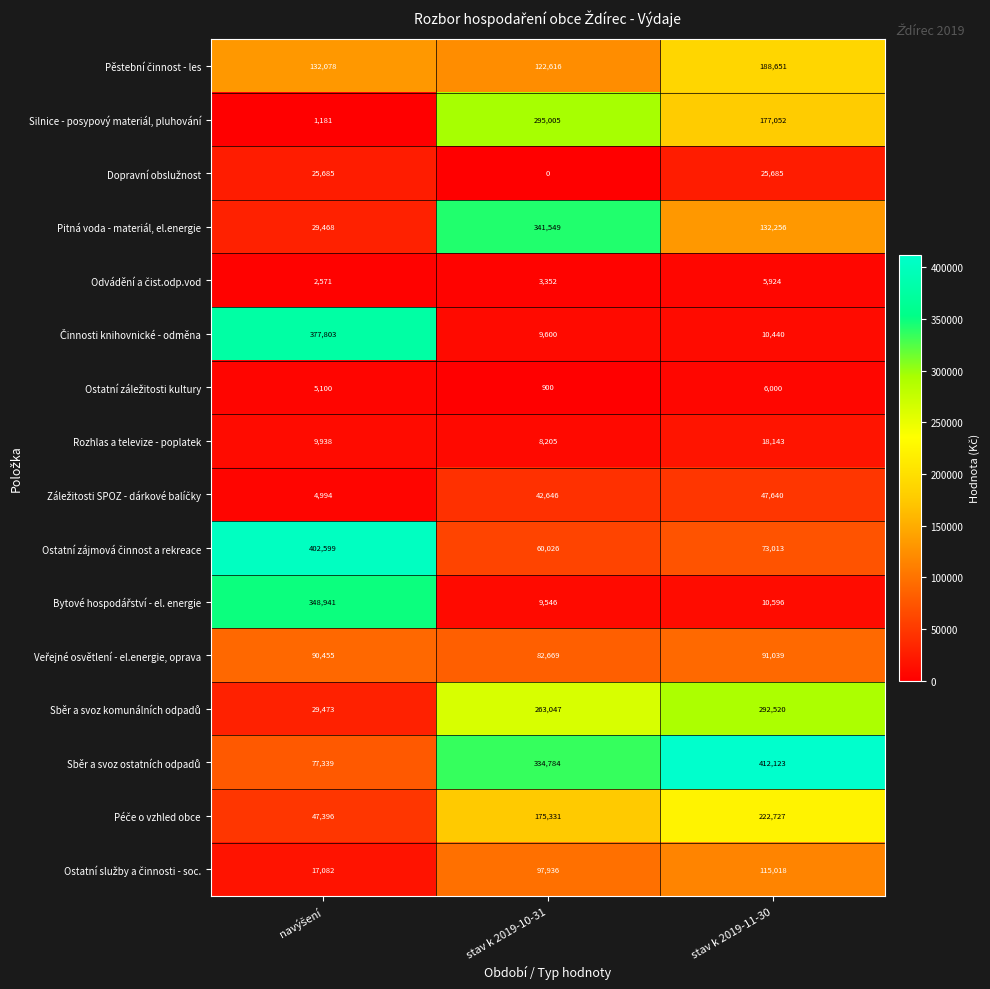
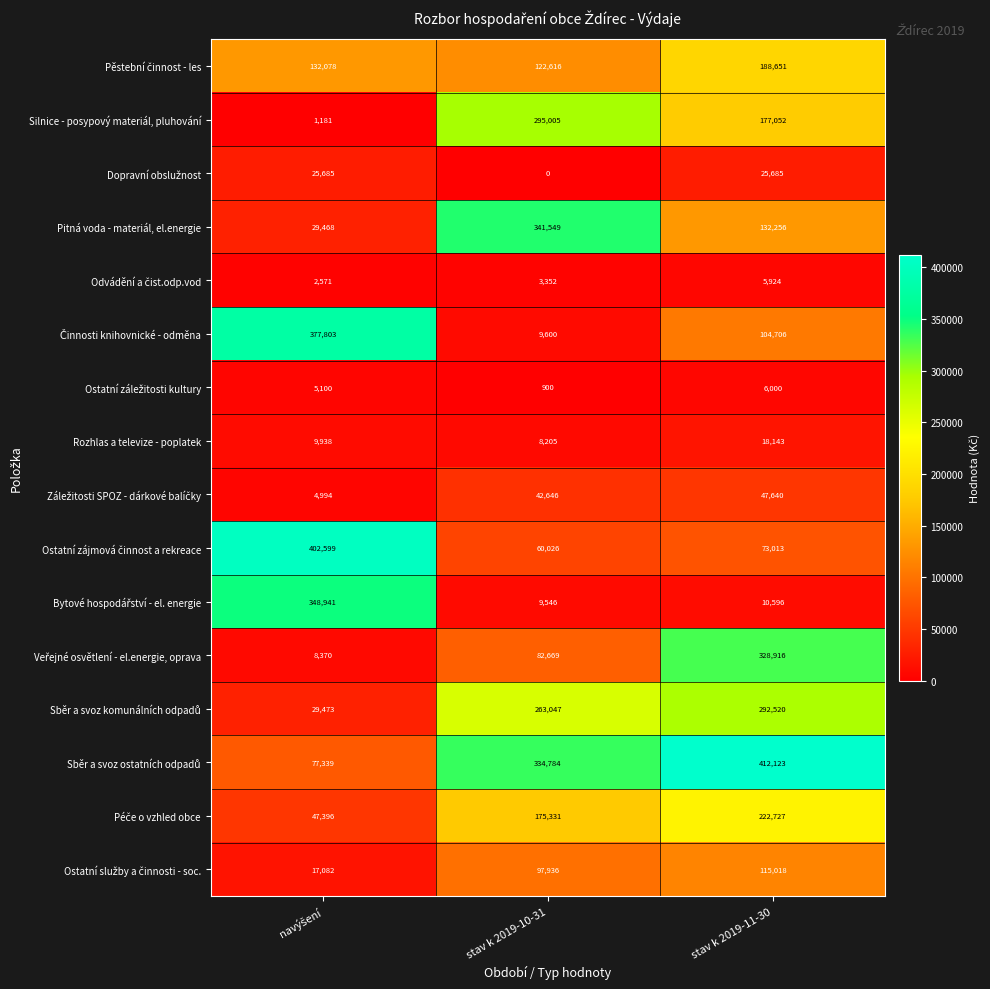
Činnosti knihovnické - odměna, stav k 2019-11-30: 10,440 -> 104,706
Veřejné osvětlení - el.energie, oprava, navýšení: 90,455 -> 8,370
Veřejné osvětlení - el.energie, oprava, stav k 2019-11-30: 91,039 -> 328,916
